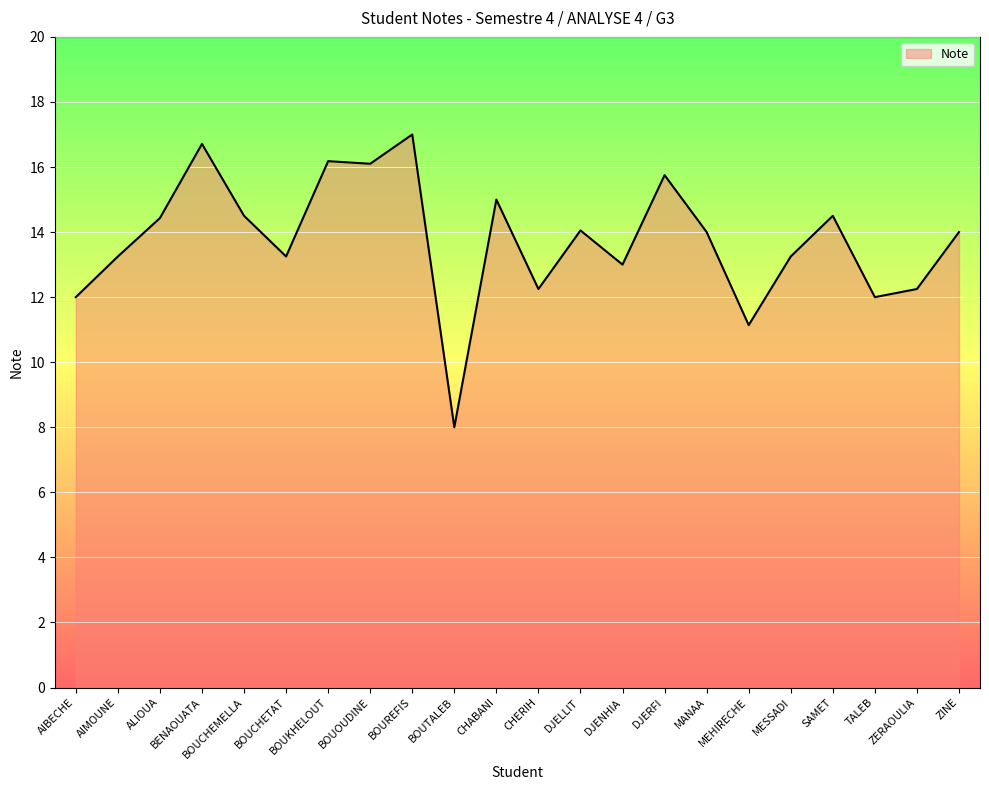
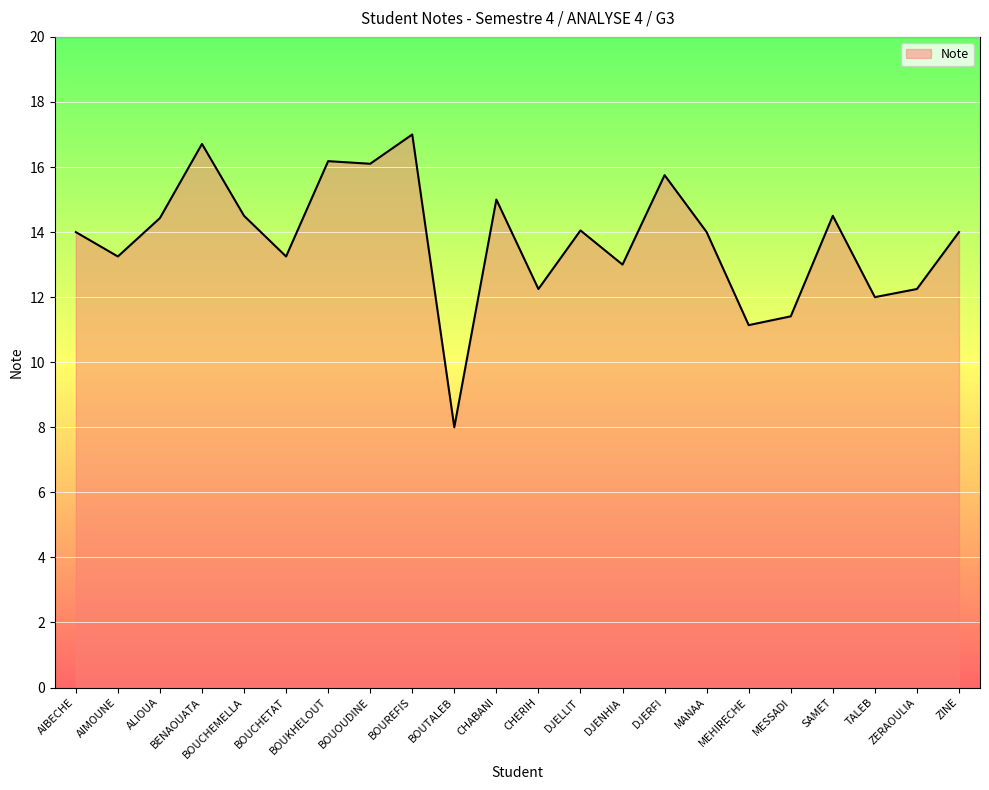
AIBECHE: 12 -> 14
MESSADI: 13.3 -> 11.4
